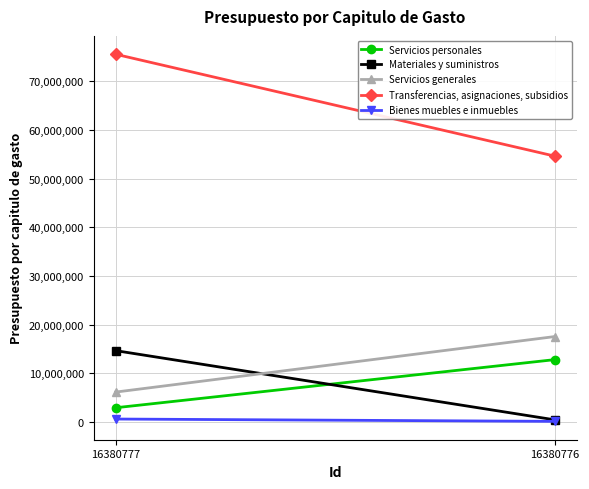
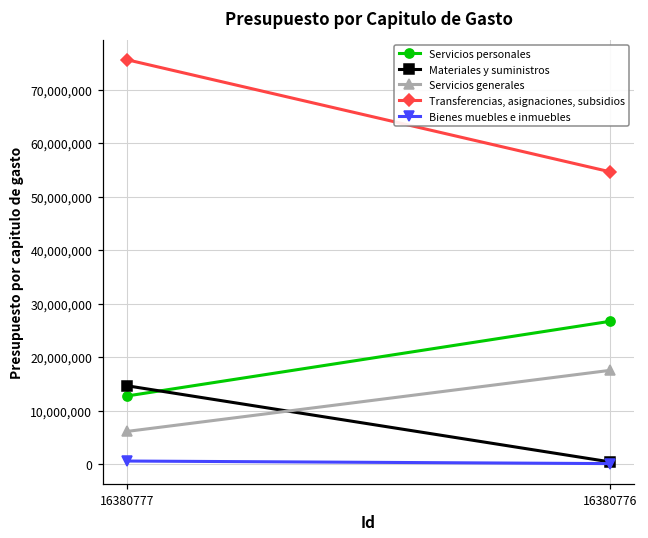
Servicios personales, 16380777: 3,000,000 -> 13,000,000
Servicios personales, 16380776: 13,000,000 -> 27,000,000
